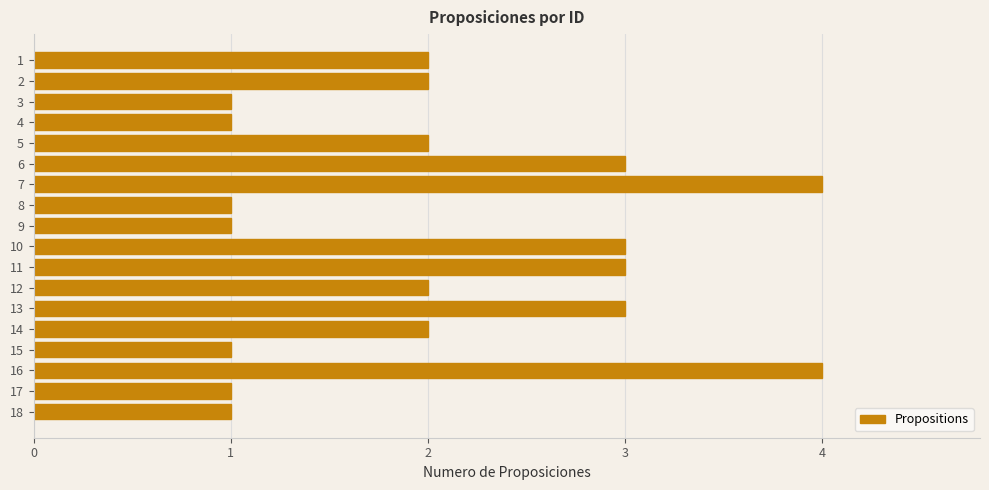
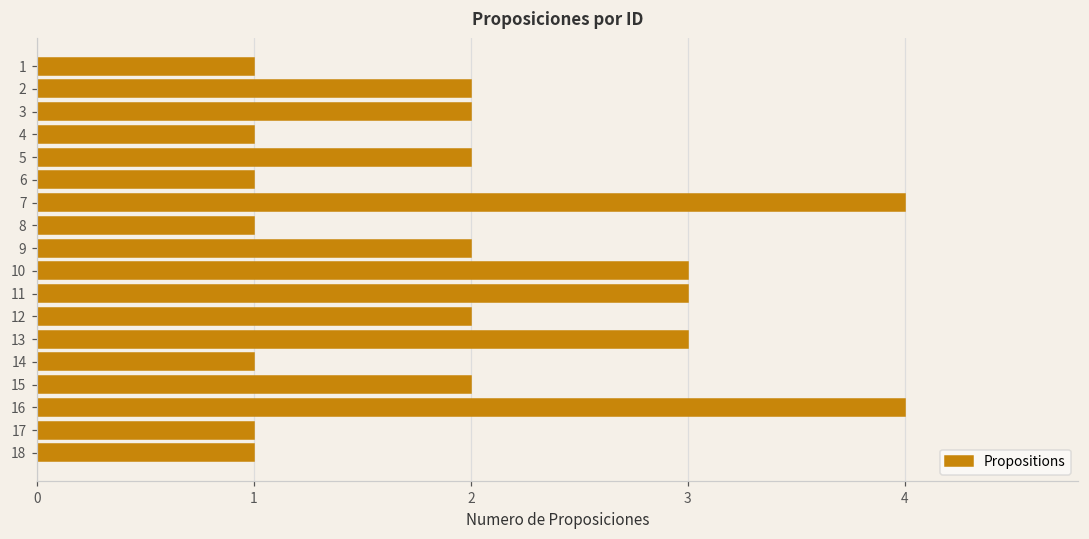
1: 2 -> 1
3: 1 -> 2
6: 3 -> 1
9: 1 -> 2
14: 2 -> 1
15: 1 -> 2
